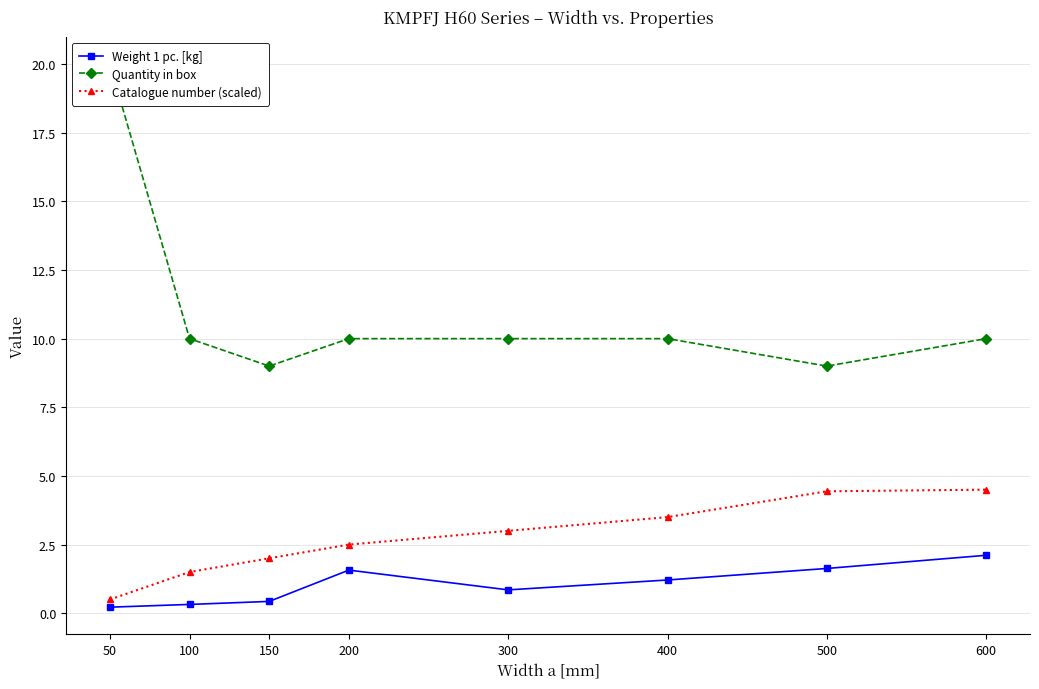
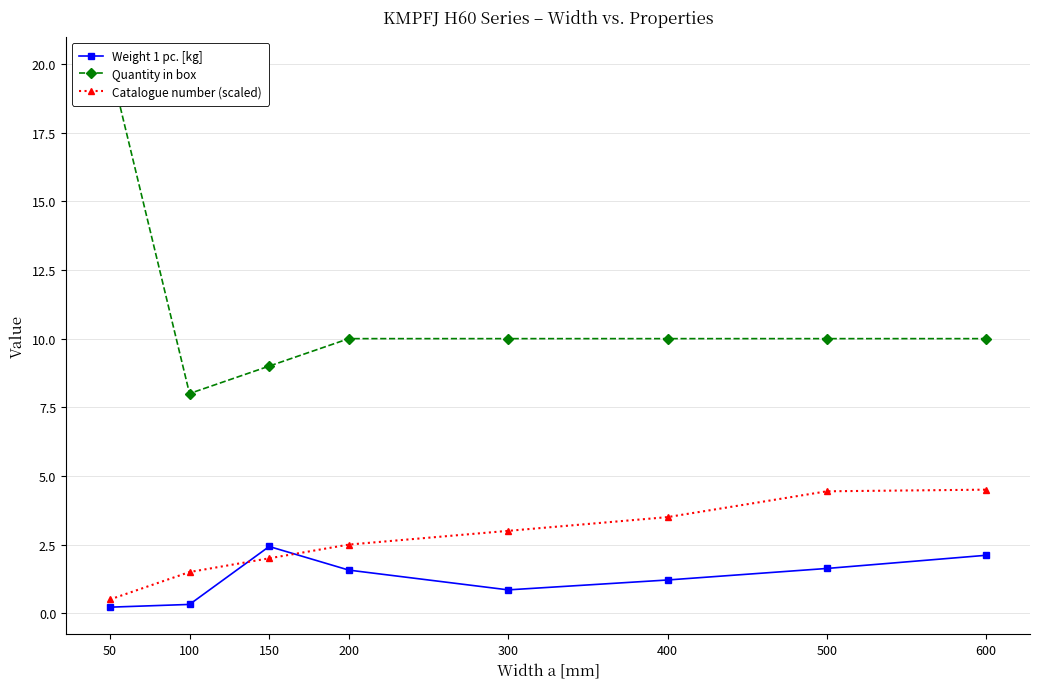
Quantity in box, 100: 10 -> 8
Weight 1 pc. [kg], 150: 0.4 -> 2.4
Quantity in box, 500: 9 -> 10
